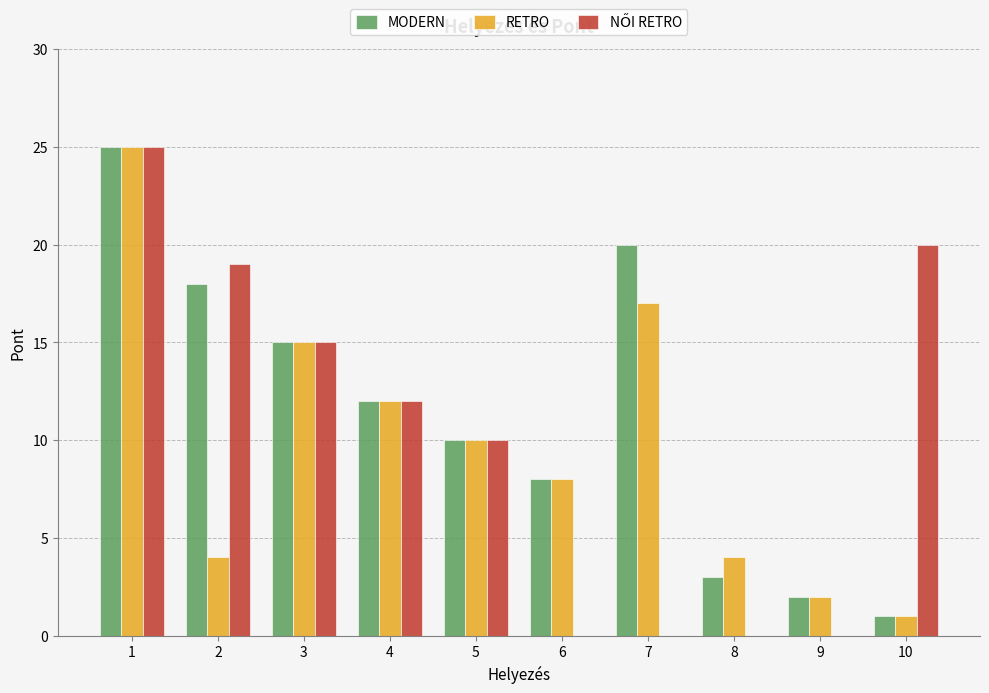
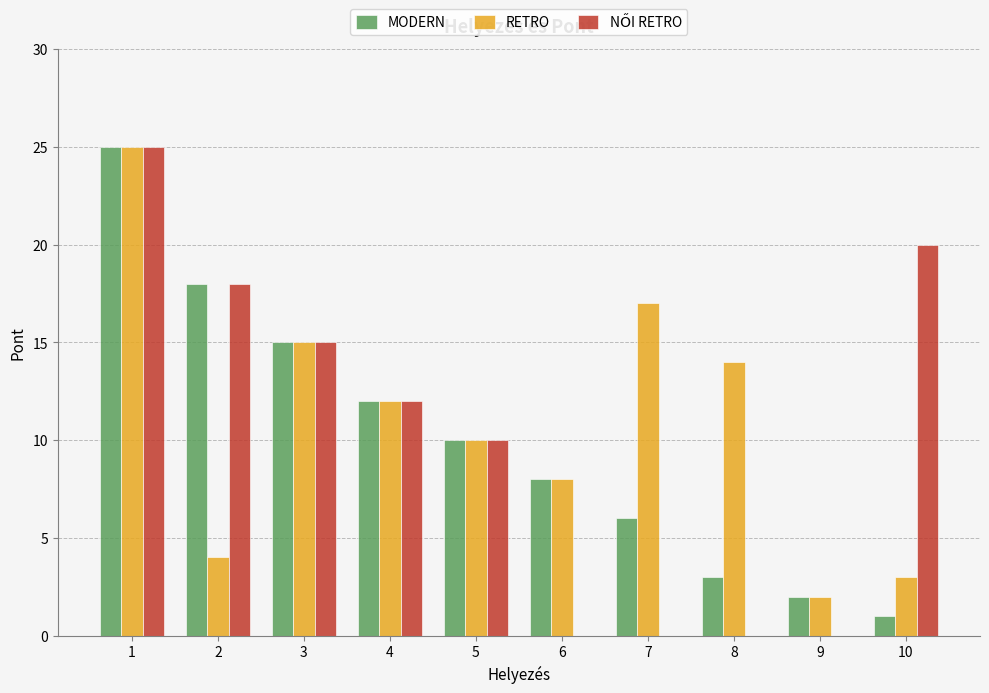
NŐI RETRO, 2: 19 -> 18
MODERN, 7: 20 -> 6
RETRO, 8: 4 -> 14
RETRO, 10: 1 -> 3
